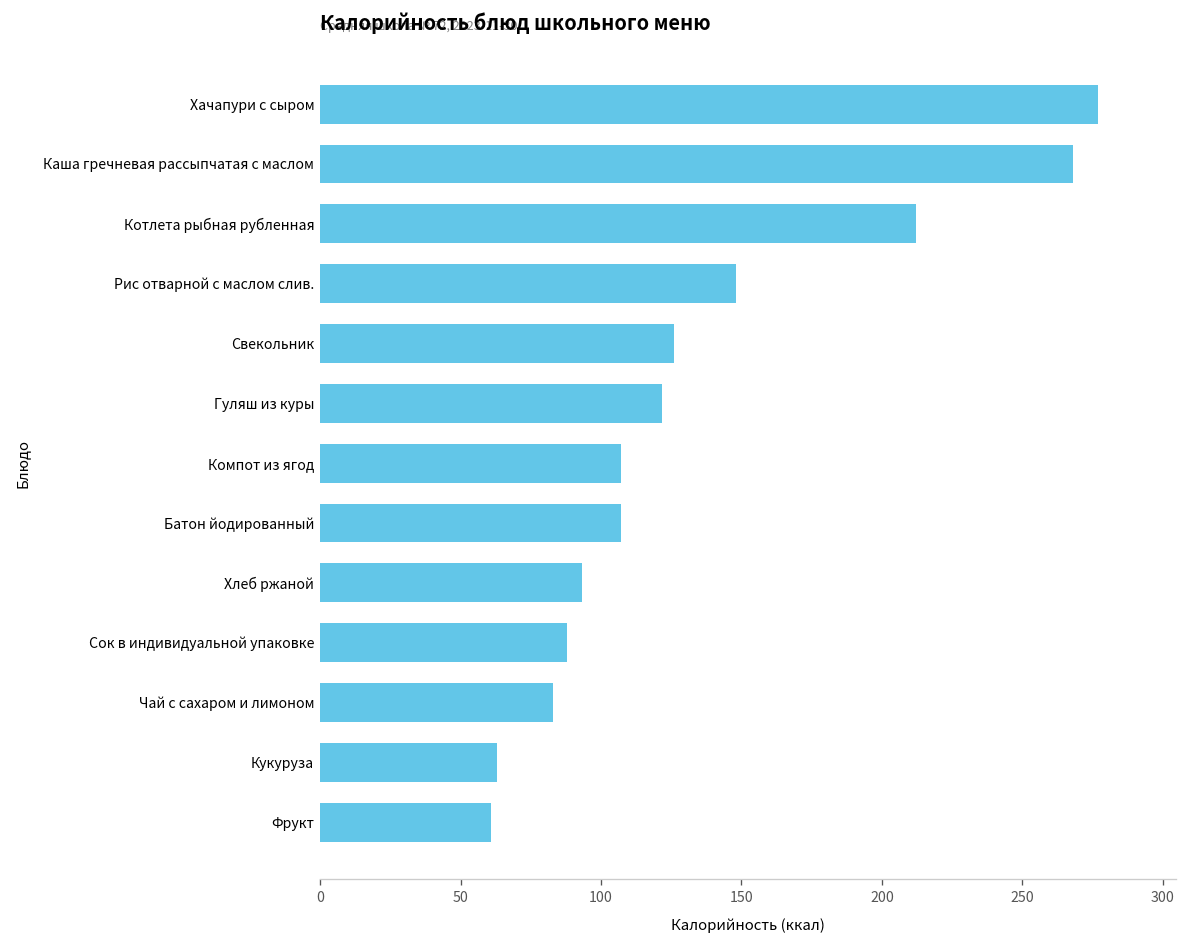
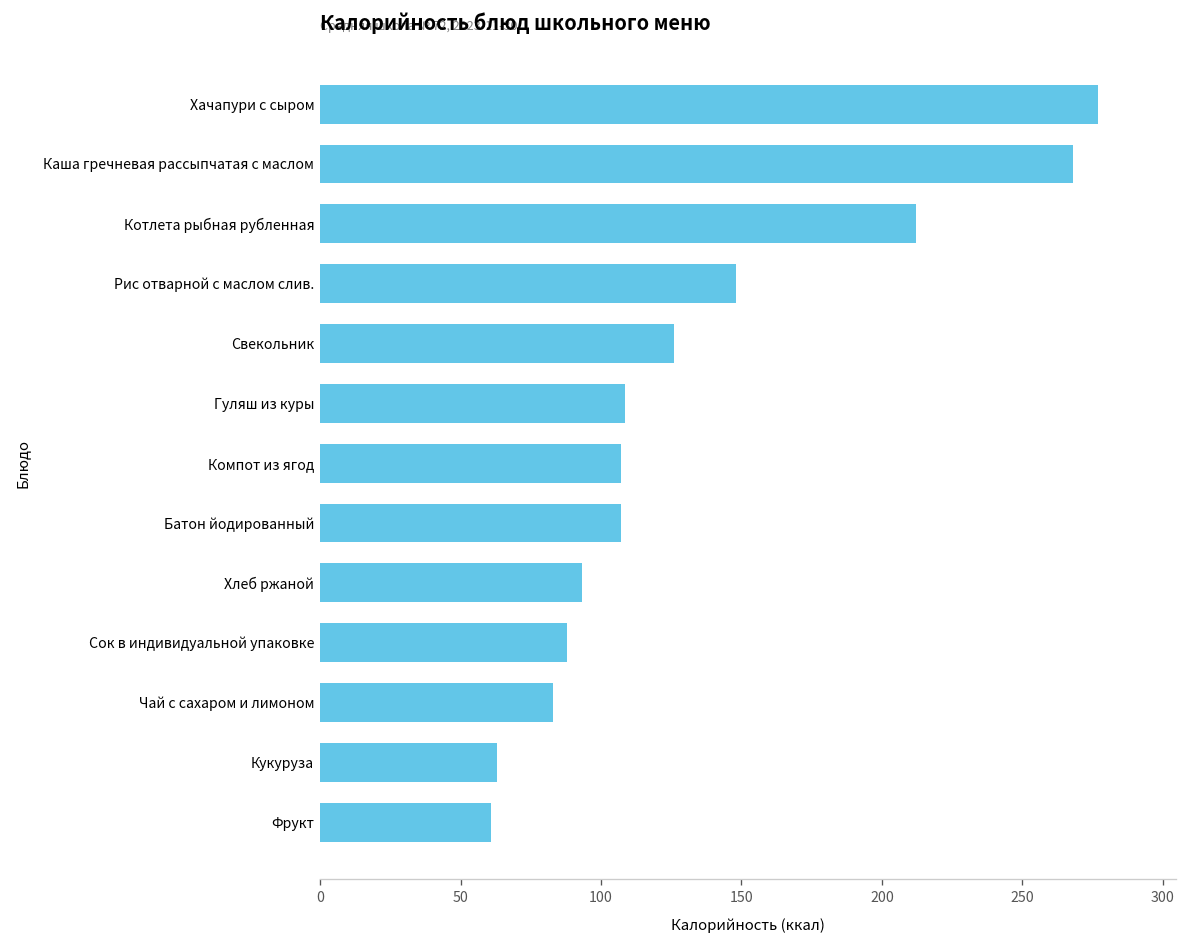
Гуляш из куры: 122 -> 108
